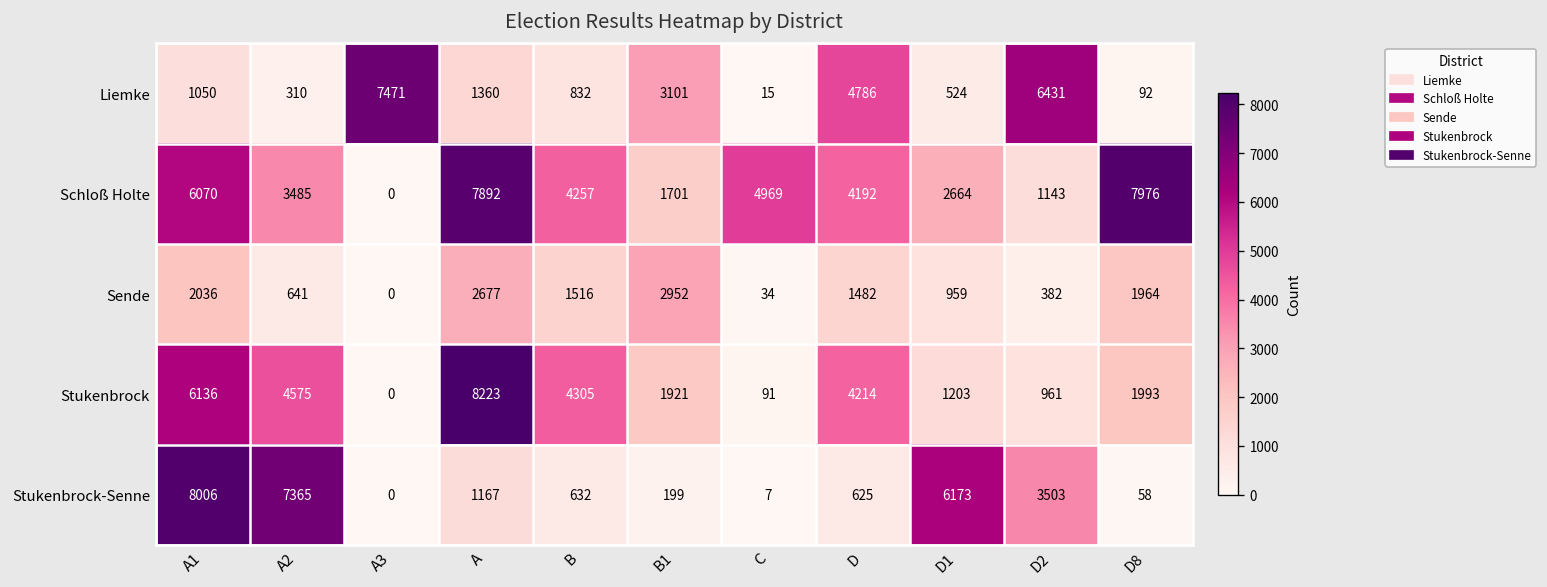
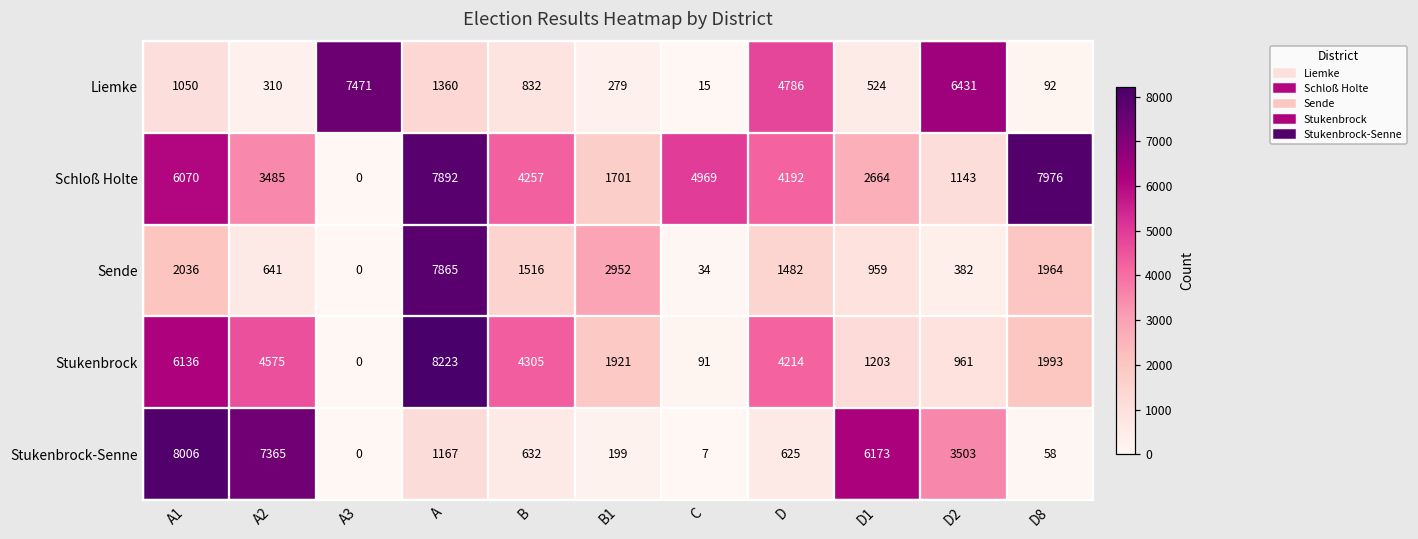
Liemke, B1: 3101 -> 279
Sende, A: 2677 -> 7865
